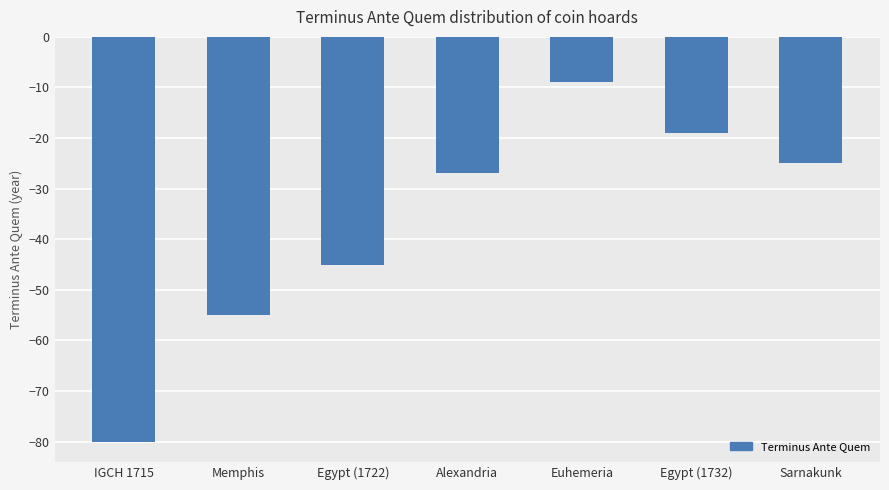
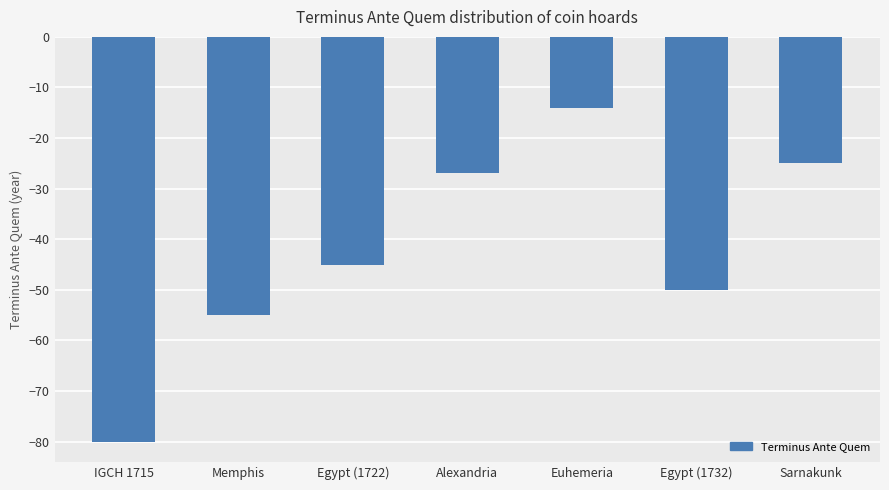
Euhemeria: -9 -> -14
Egypt (1732): -19 -> -50
